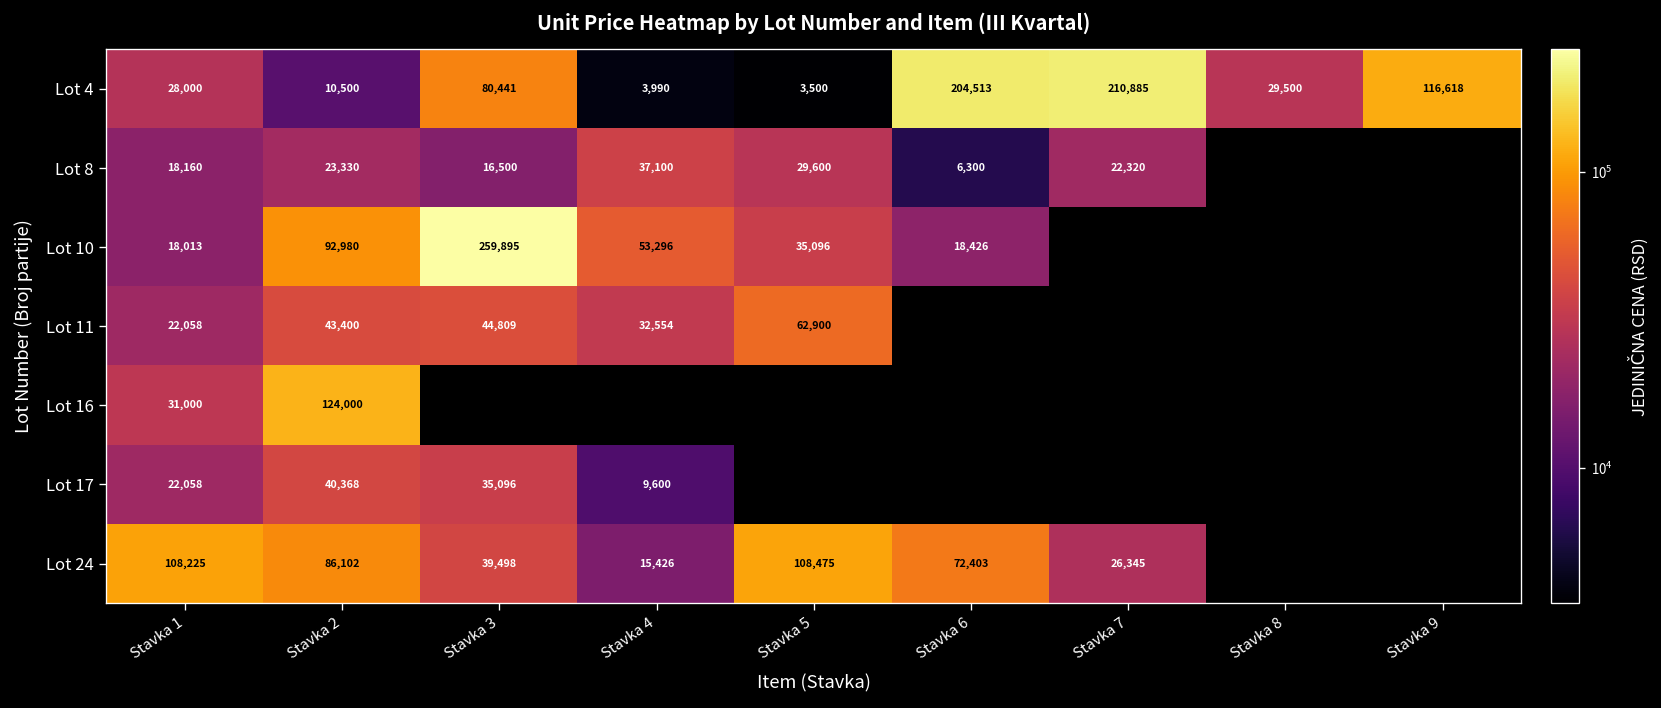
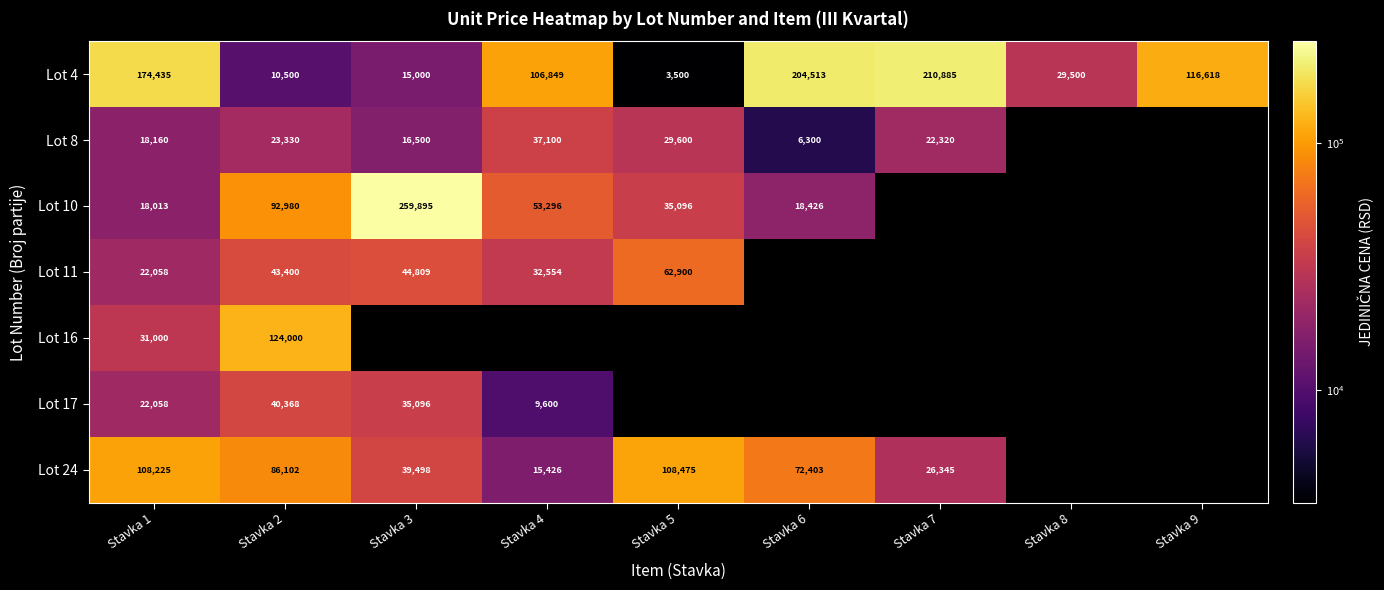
Lot 4, Stavka 1: 28,000 -> 174,435
Lot 4, Stavka 3: 80,441 -> 15,000
Lot 4, Stavka 4: 3,990 -> 106,849
